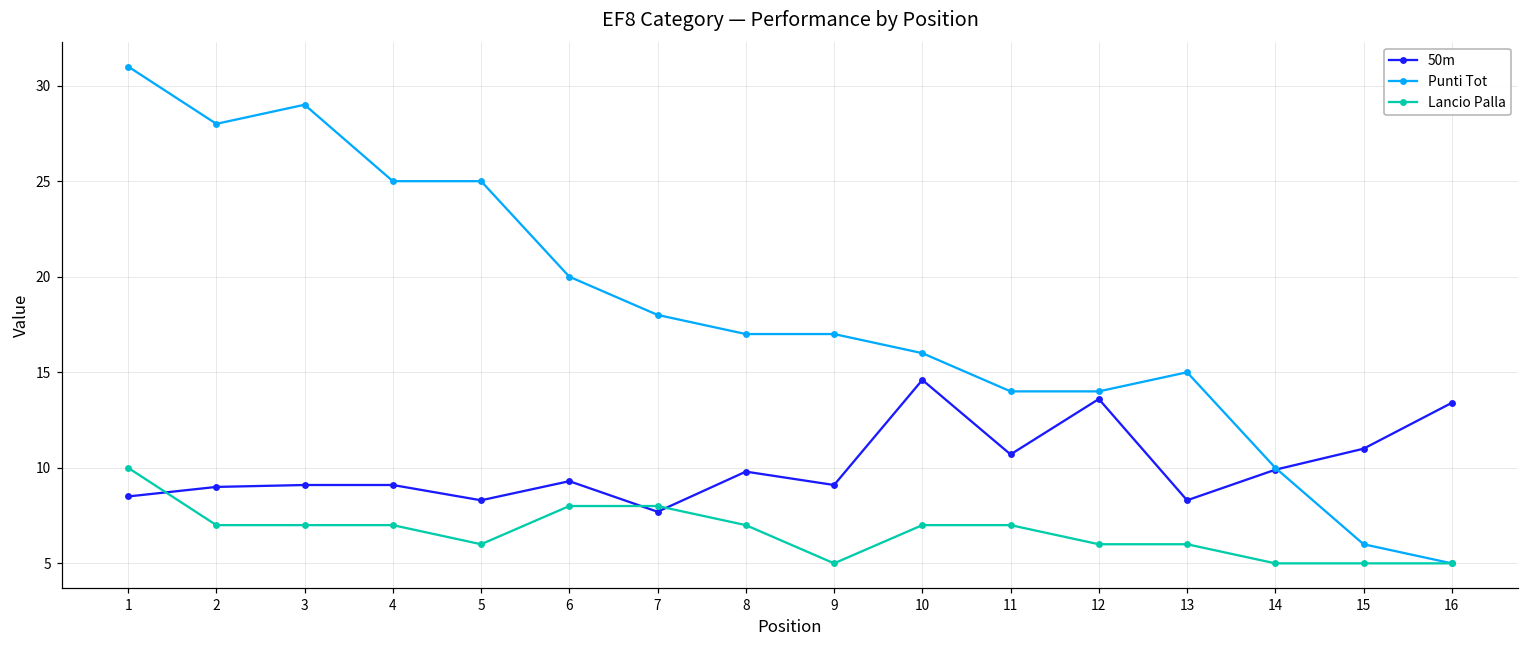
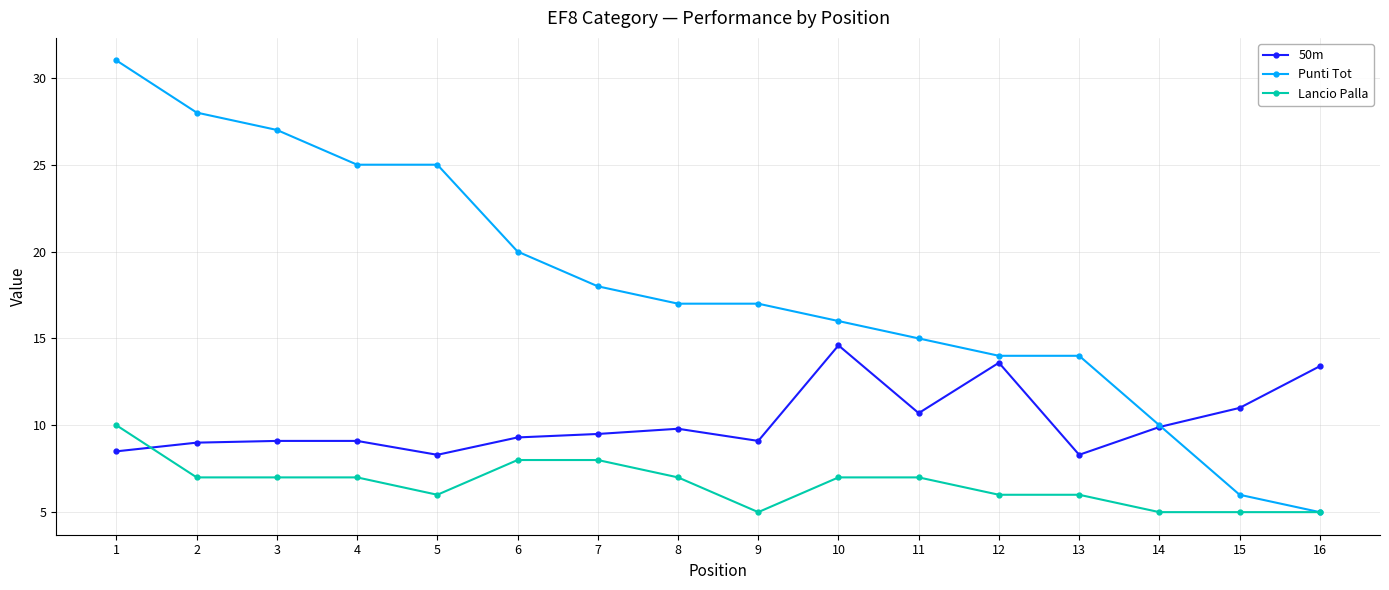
Punti Tot, 3: 29 -> 27
50m, 7: 7.7 -> 9.5
Punti Tot, 11: 14 -> 15
Punti Tot, 13: 15 -> 14
